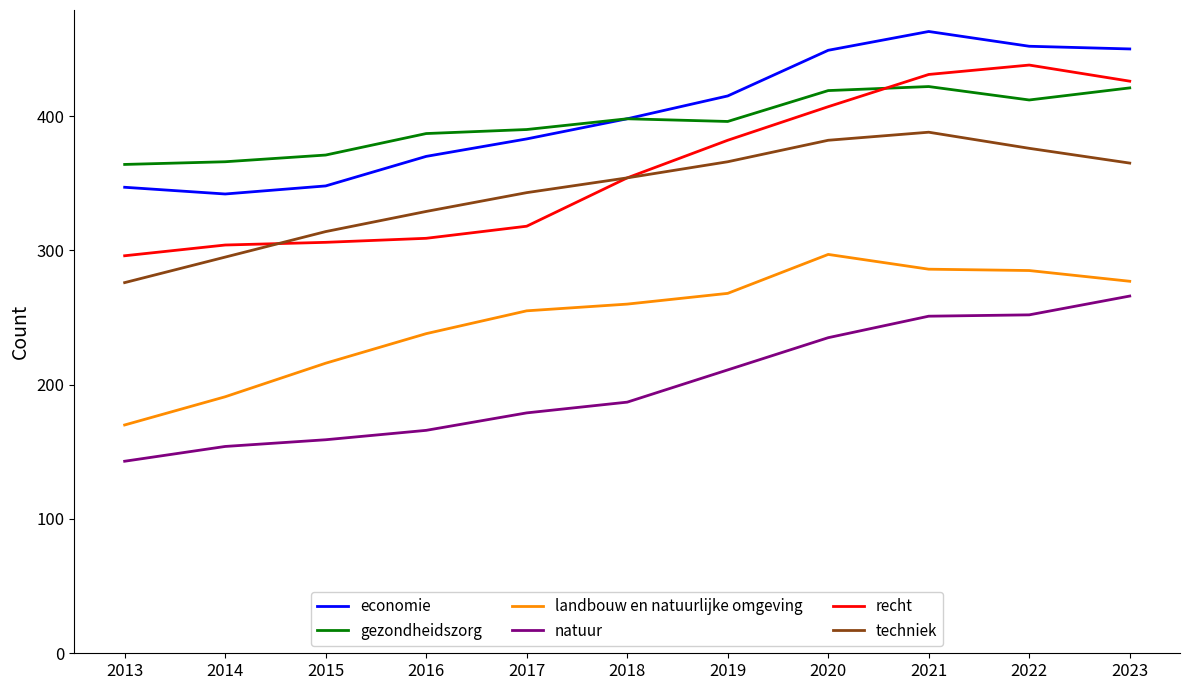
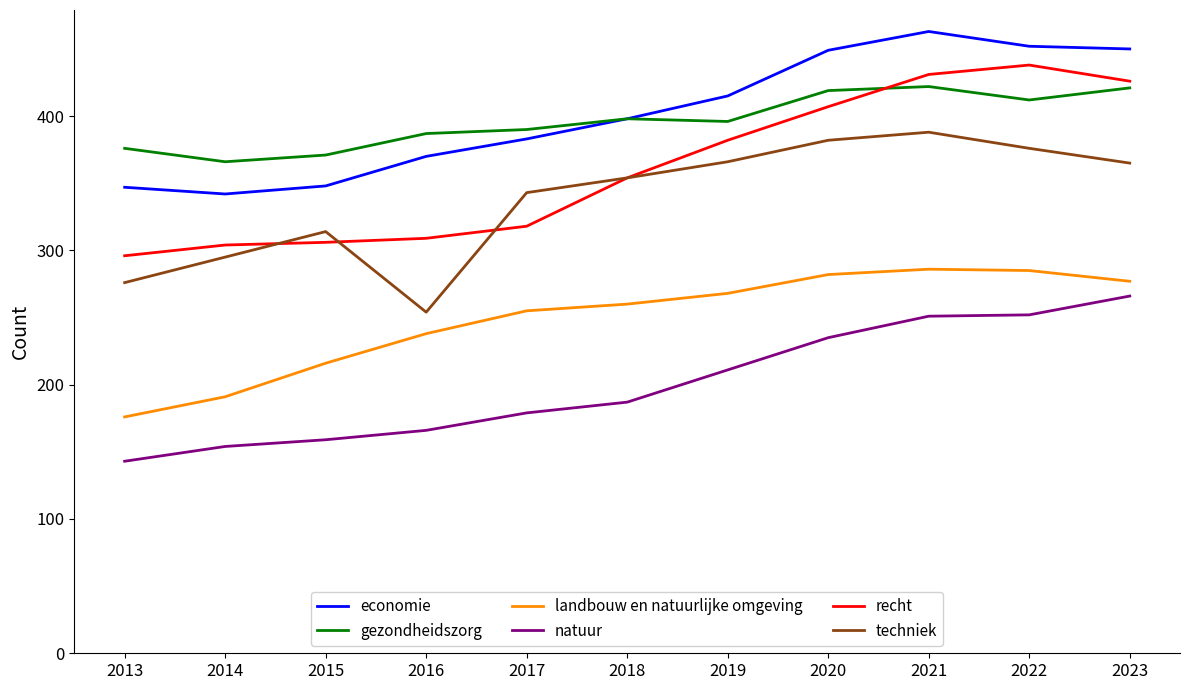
gezondheidszorg, 2013: 364 -> 376
landbouw en natuurlijke omgeving, 2013: 170 -> 176
techniek, 2016: 329 -> 254
landbouw en natuurlijke omgeving, 2020: 297 -> 282
